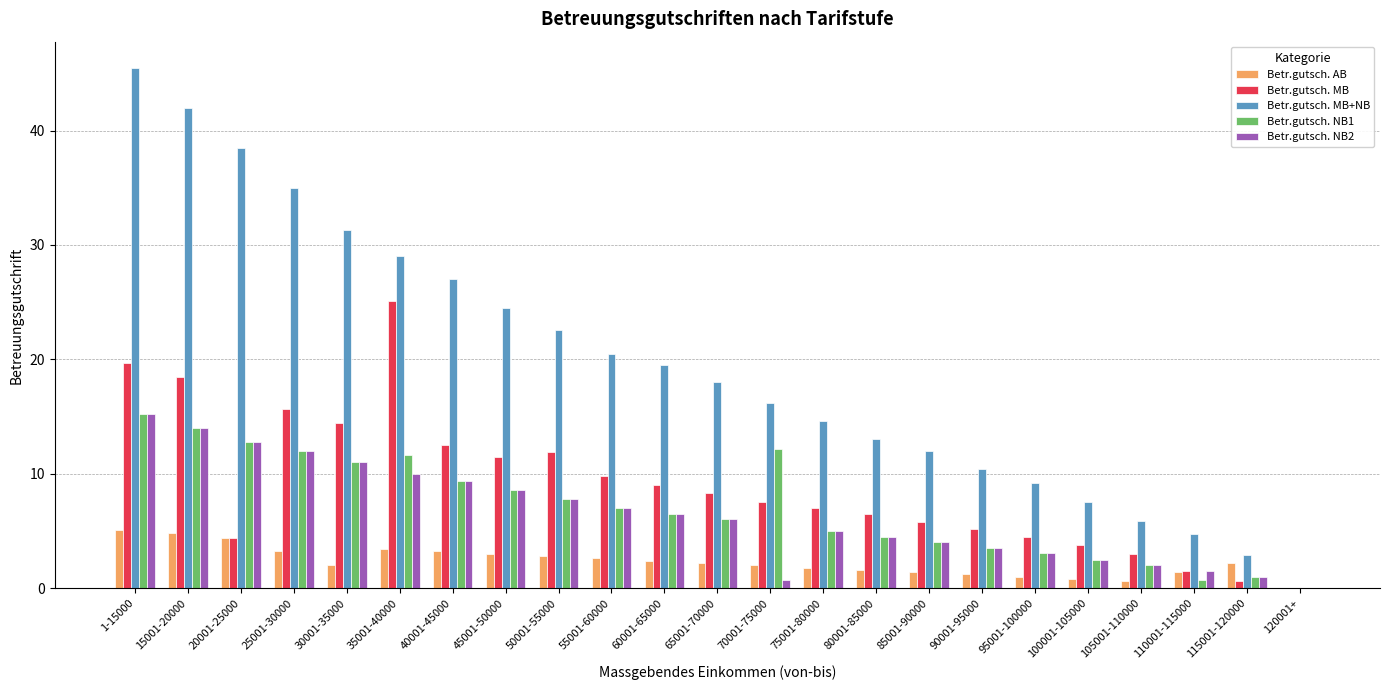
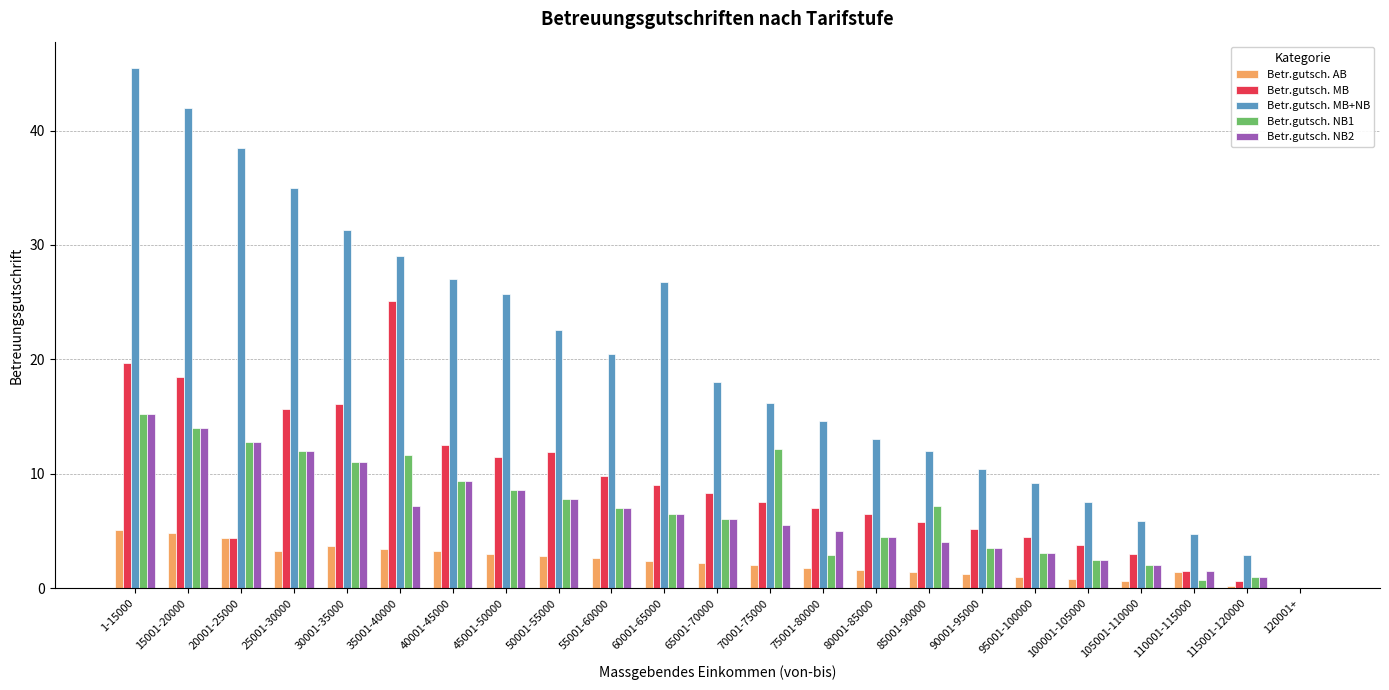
Betr.gutsch. AB, 30001-35000: 2.0 -> 3.7
Betr.gutsch. MB, 30001-35000: 14.4 -> 16.1
Betr.gutsch. NB2, 35001-40000: 10.0 -> 7.2
Betr.gutsch. MB+NB, 45001-50000: 24.5 -> 25.7
Betr.gutsch. MB+NB, 60001-65000: 19.5 -> 26.8
Betr.gutsch. NB2, 70001-75000: 0.7 -> 5.5
Betr.gutsch. NB1, 75001-80000: 5.0 -> 2.9
Betr.gutsch. NB1, 85001-90000: 4.0 -> 7.2
Betr.gutsch. AB, 115001-120000: 2.2 -> 0.2
